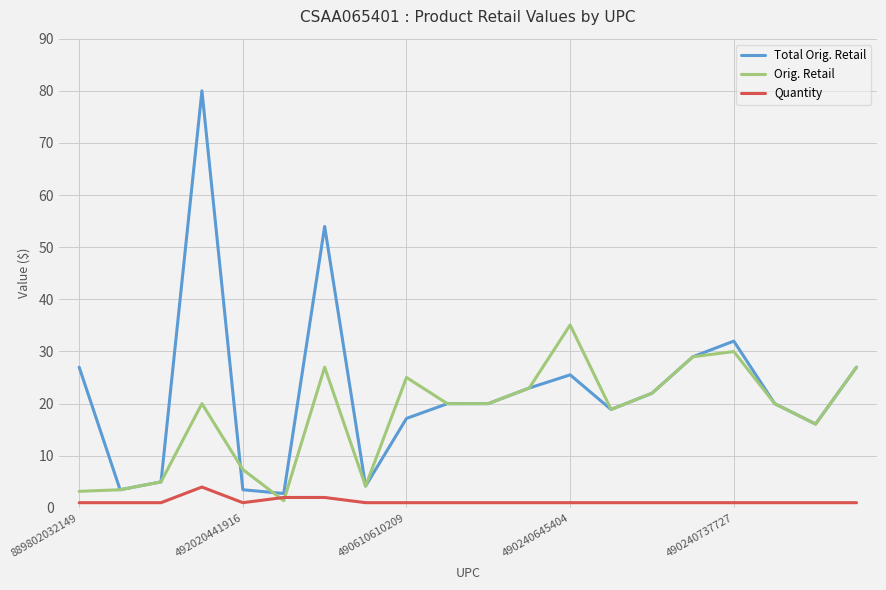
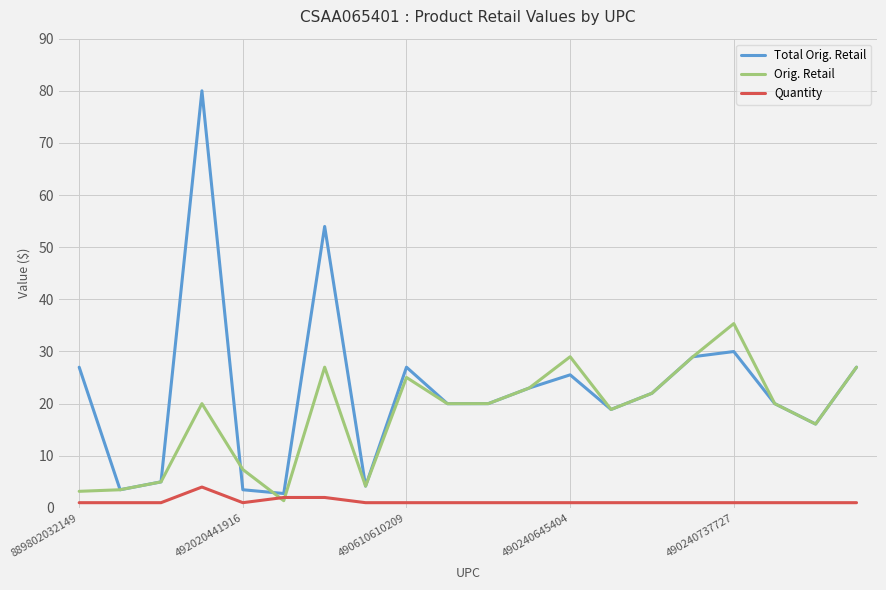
Total Orig. Retail, 490610610209: 17 -> 27
Orig. Retail, 490240645404: 35 -> 29
Total Orig. Retail, 490240737727: 32 -> 30
Orig. Retail, 490240737727: 30 -> 35
